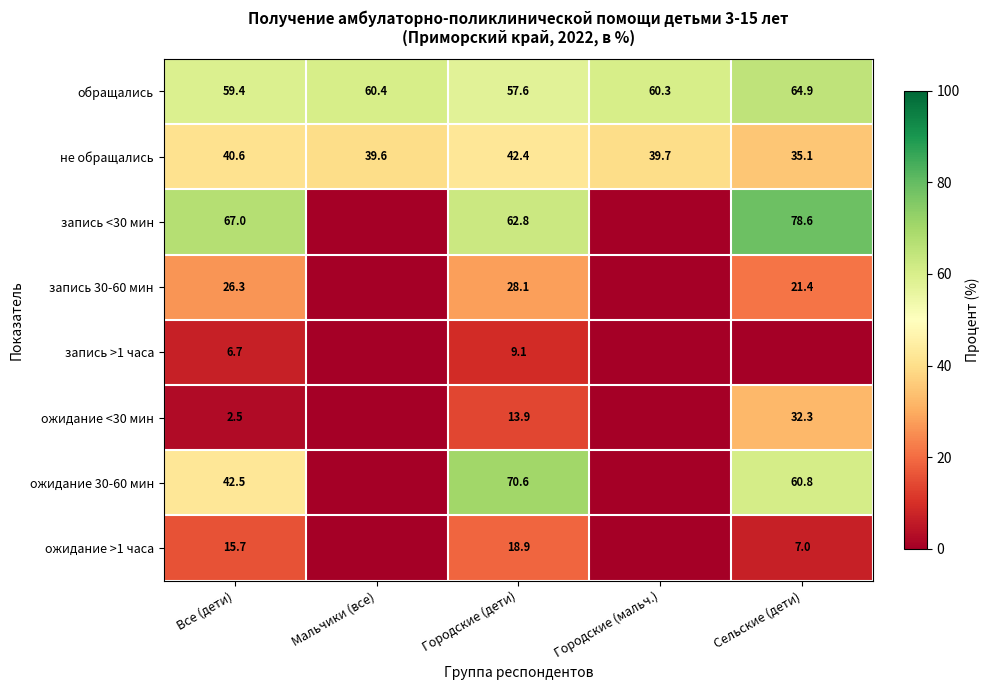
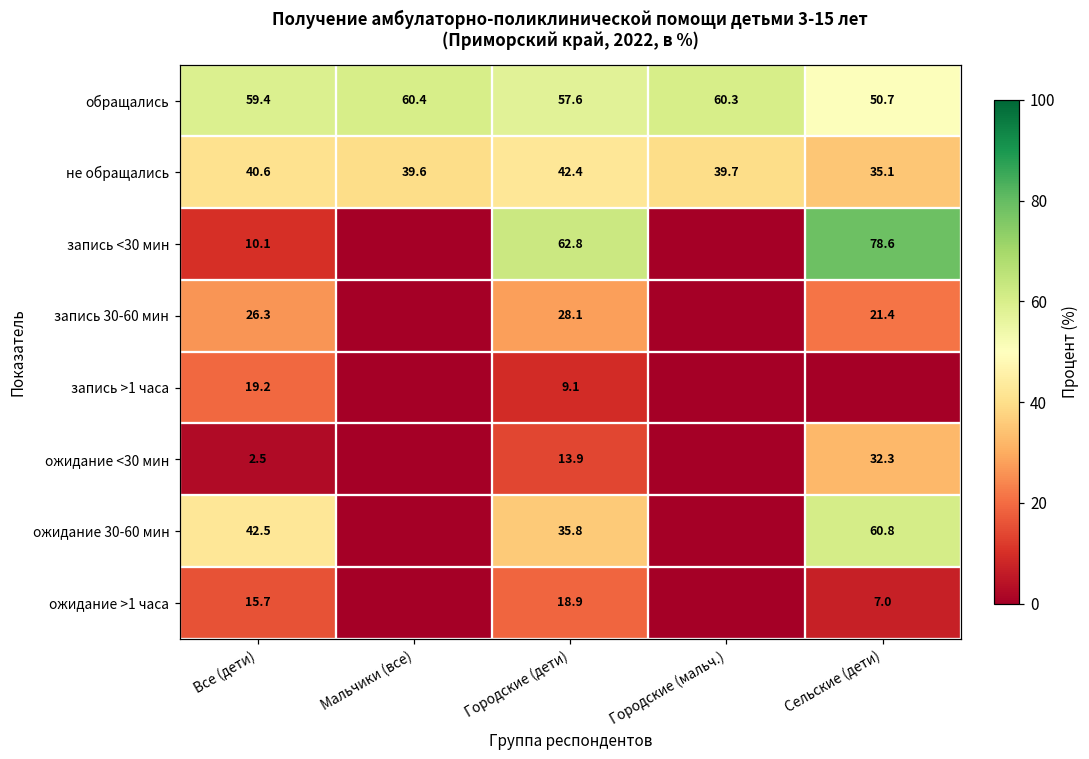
обращались, Сельские (дети): 64.9 -> 50.7
запись <30 мин, Все (дети): 67.0 -> 10.1
запись >1 часа, Все (дети): 6.7 -> 19.2
ожидание 30-60 мин, Городские (дети): 70.6 -> 35.8
